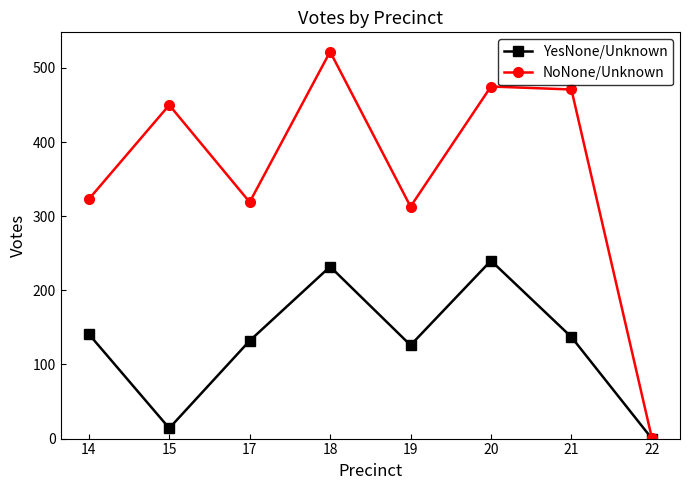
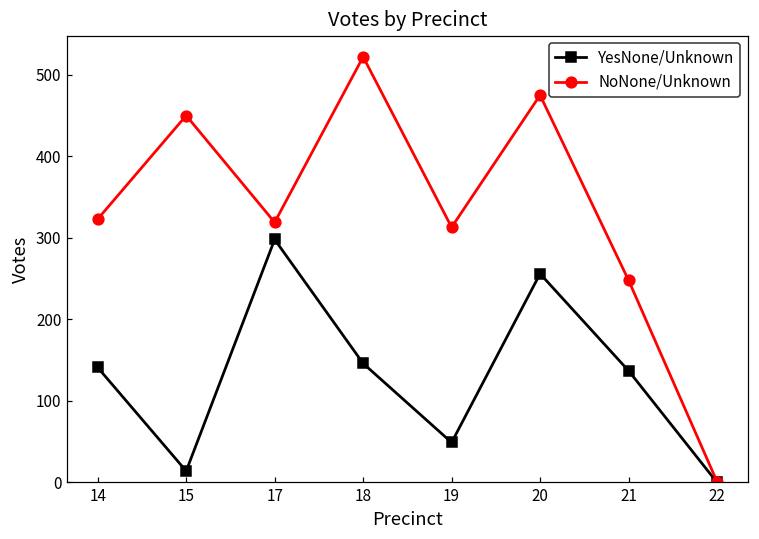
YesNone/Unknown, 17: 130 -> 300
YesNone/Unknown, 18: 230 -> 150
YesNone/Unknown, 19: 130 -> 50
YesNone/Unknown, 20: 240 -> 260
NoNone/Unknown, 21: 470 -> 250
